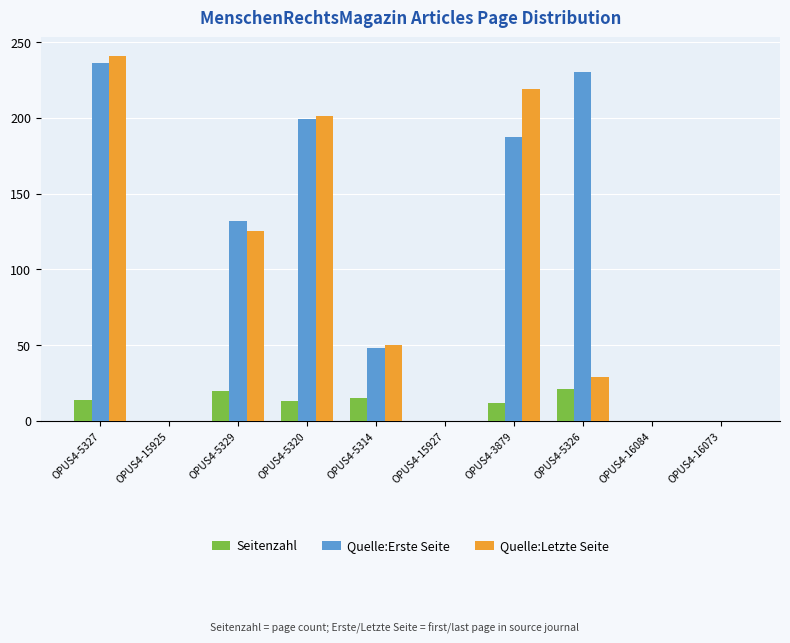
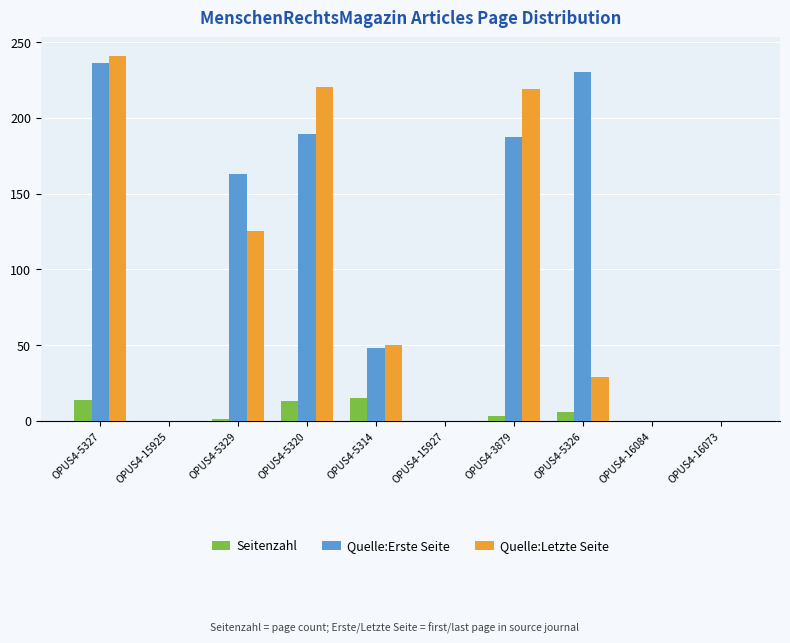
Seitenzahl, OPUS4-5329: 20 -> 1
Quelle:Erste Seite, OPUS4-5329: 132 -> 163
Quelle:Erste Seite, OPUS4-5320: 199 -> 189
Quelle:Letzte Seite, OPUS4-5320: 201 -> 220
Seitenzahl, OPUS4-3879: 12 -> 3
Seitenzahl, OPUS4-5326: 21 -> 6
